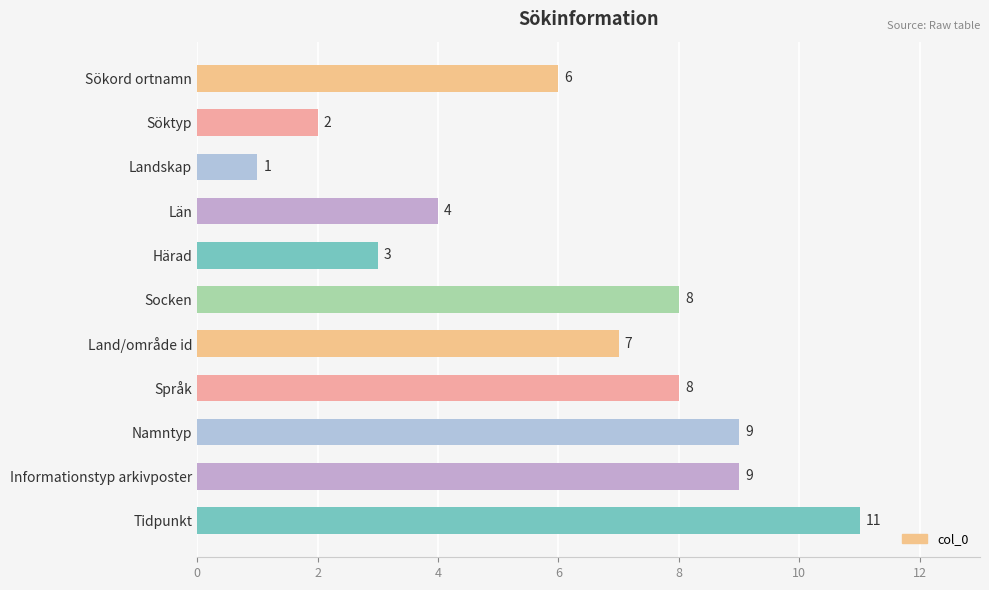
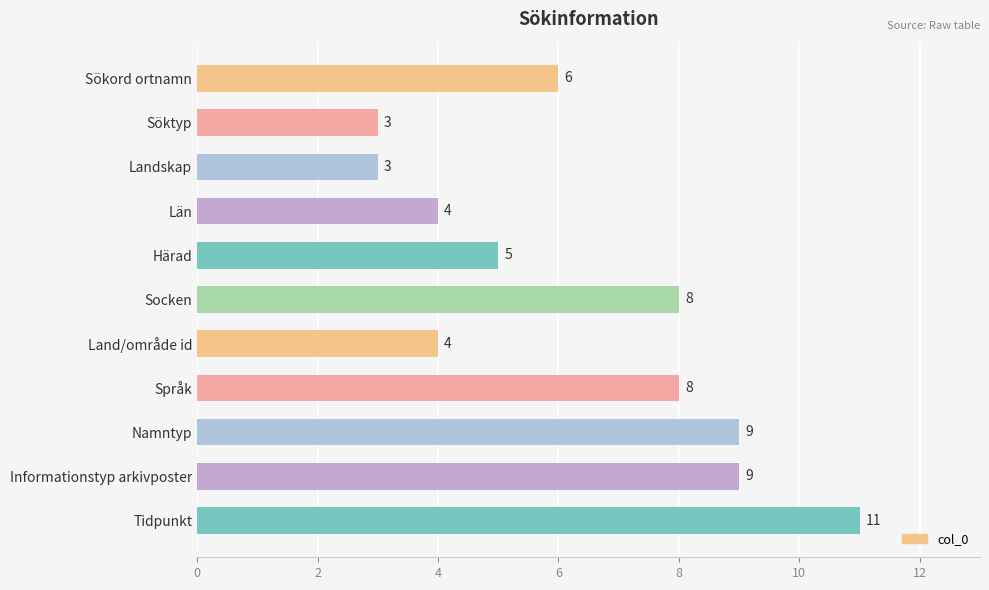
Söktyp: 2 -> 3
Landskap: 1 -> 3
Härad: 3 -> 5
Land/område id: 7 -> 4
